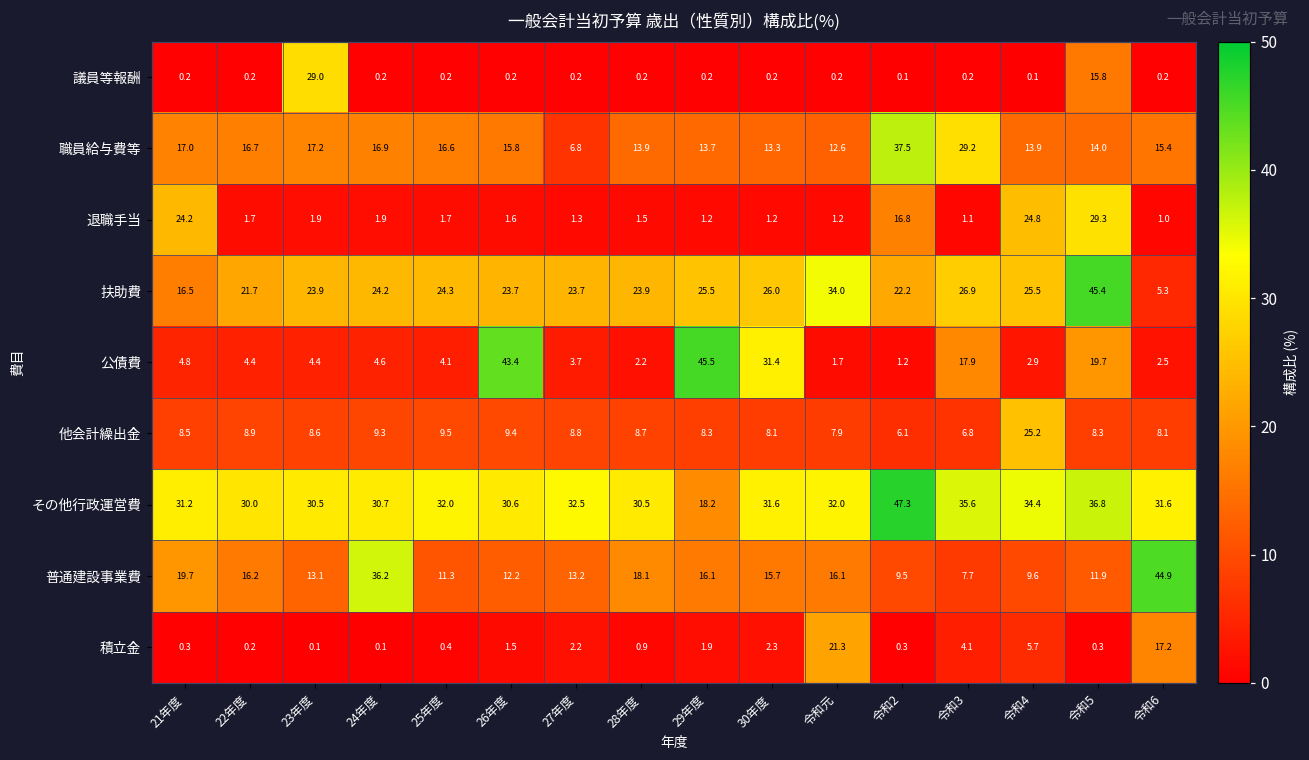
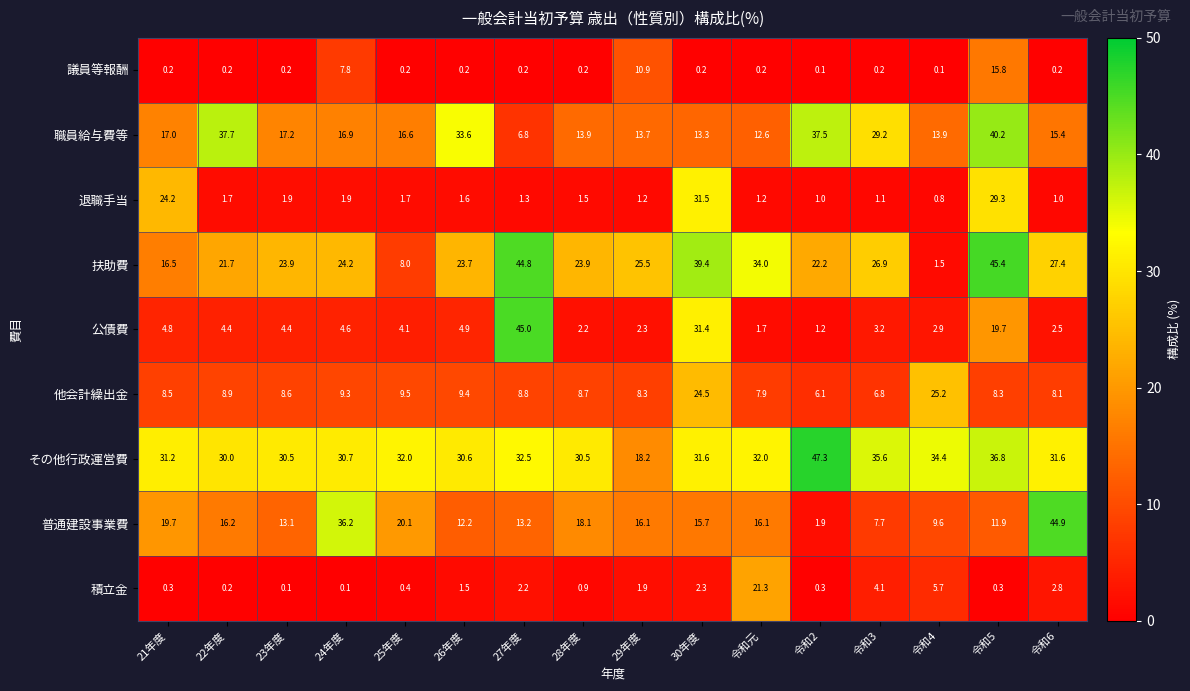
議員等報酬, 23年度: 29.0 -> 0.2
議員等報酬, 24年度: 0.2 -> 7.8
議員等報酬, 29年度: 0.2 -> 10.9
職員給与費等, 22年度: 16.7 -> 37.7
職員給与費等, 26年度: 15.8 -> 33.6
職員給与費等, 令和5: 14.0 -> 40.2
退職手当, 30年度: 1.2 -> 31.5
退職手当, 令和2: 16.8 -> 1.0
退職手当, 令和4: 24.8 -> 0.8
扶助費, 25年度: 24.3 -> 8.0
扶助費, 27年度: 23.7 -> 44.8
扶助費, 30年度: 26.0 -> 39.4
扶助費, 令和4: 25.5 -> 1.5
扶助費, 令和6: 5.3 -> 27.4
公債費, 26年度: 43.4 -> 4.9
公債費, 27年度: 3.7 -> 45.0
公債費, 29年度: 45.5 -> 2.3
公債費, 令和3: 17.9 -> 3.2
他会計繰出金, 30年度: 8.1 -> 24.5
普通建設事業費, 25年度: 11.3 -> 20.1
普通建設事業費, 令和2: 9.5 -> 1.9
積立金, 令和6: 17.2 -> 2.8
